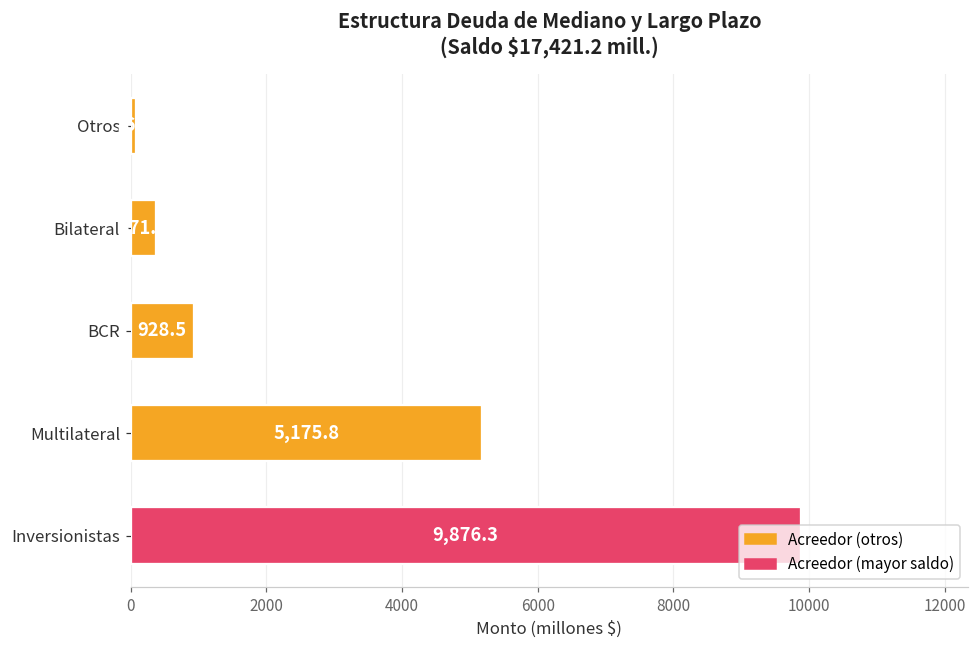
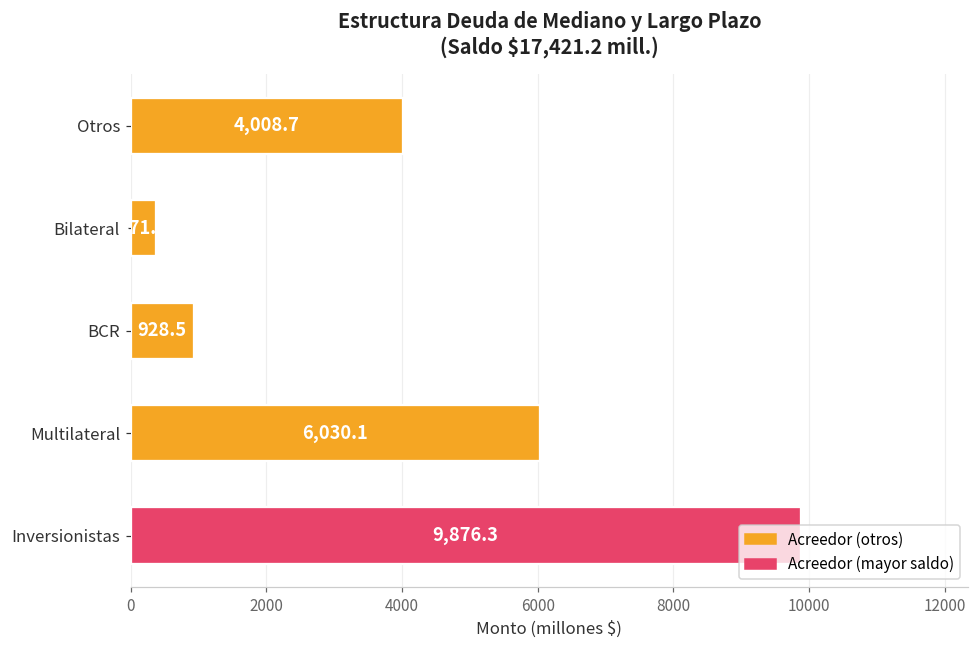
Otros: 100 -> 4000
Multilateral: 5,175.8 -> 6,030.1
